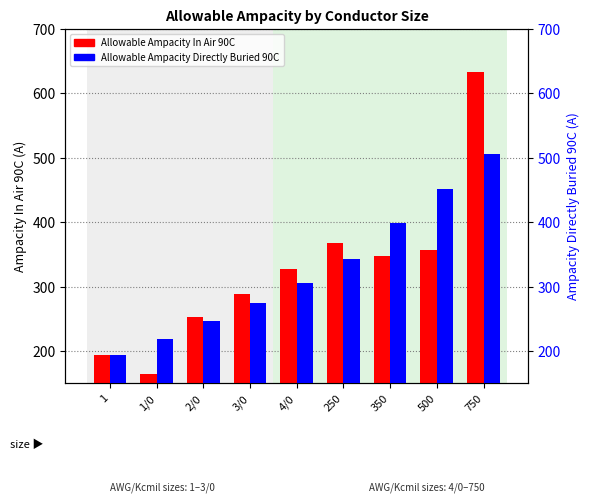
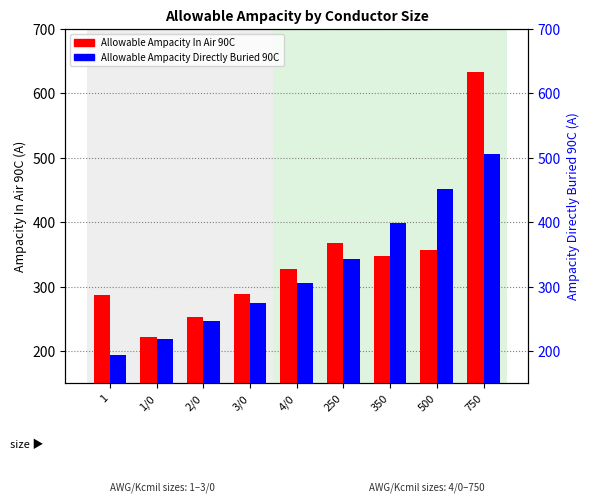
Allowable Ampacity In Air 90C, 1: 190 -> 290
Allowable Ampacity In Air 90C, 1/0: 170 -> 220
